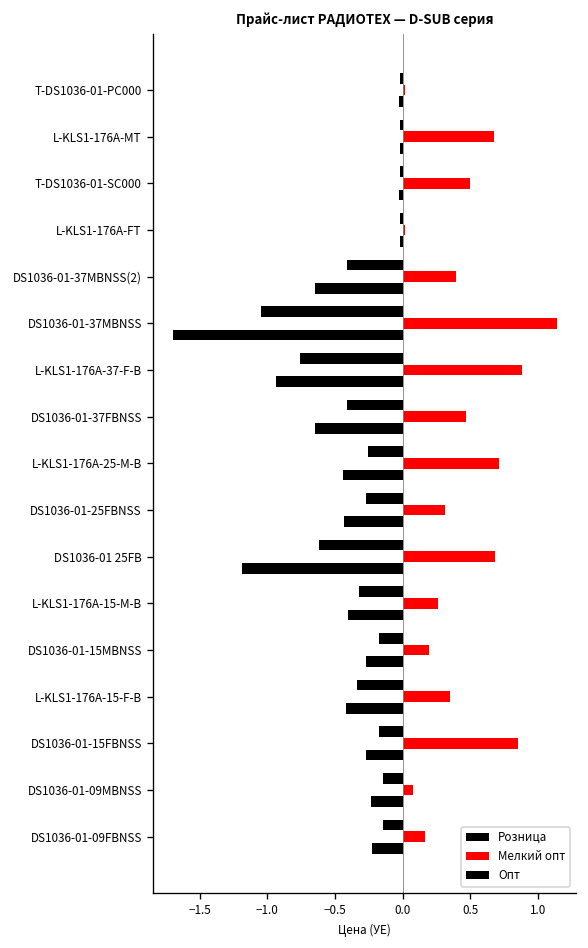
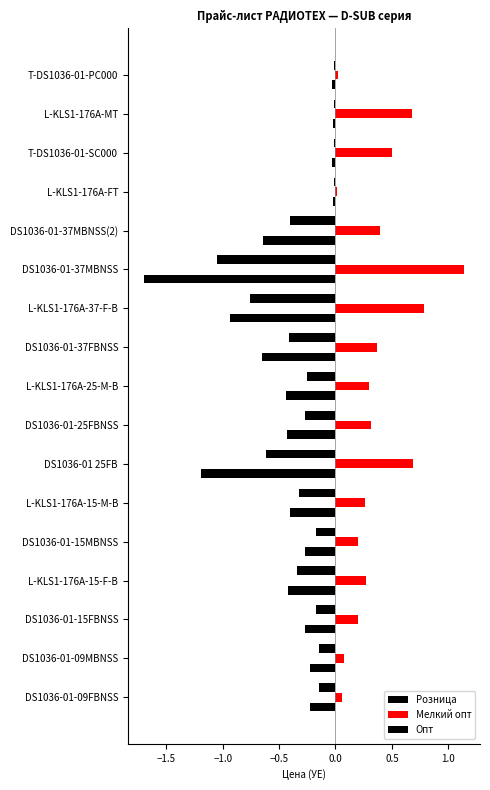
Мелкий опт, L-KLS1-176A-37-F-B: 0.89 -> 0.78
Мелкий опт, DS1036-01-37FBNSS: 0.47 -> 0.37
Мелкий опт, L-KLS1-176A-25-M-B: 0.71 -> 0.29
Мелкий опт, L-KLS1-176A-15-F-B: 0.35 -> 0.27
Мелкий опт, DS1036-01-15FBNSS: 0.86 -> 0.20
Мелкий опт, DS1036-01-09FBNSS: 0.16 -> 0.06
